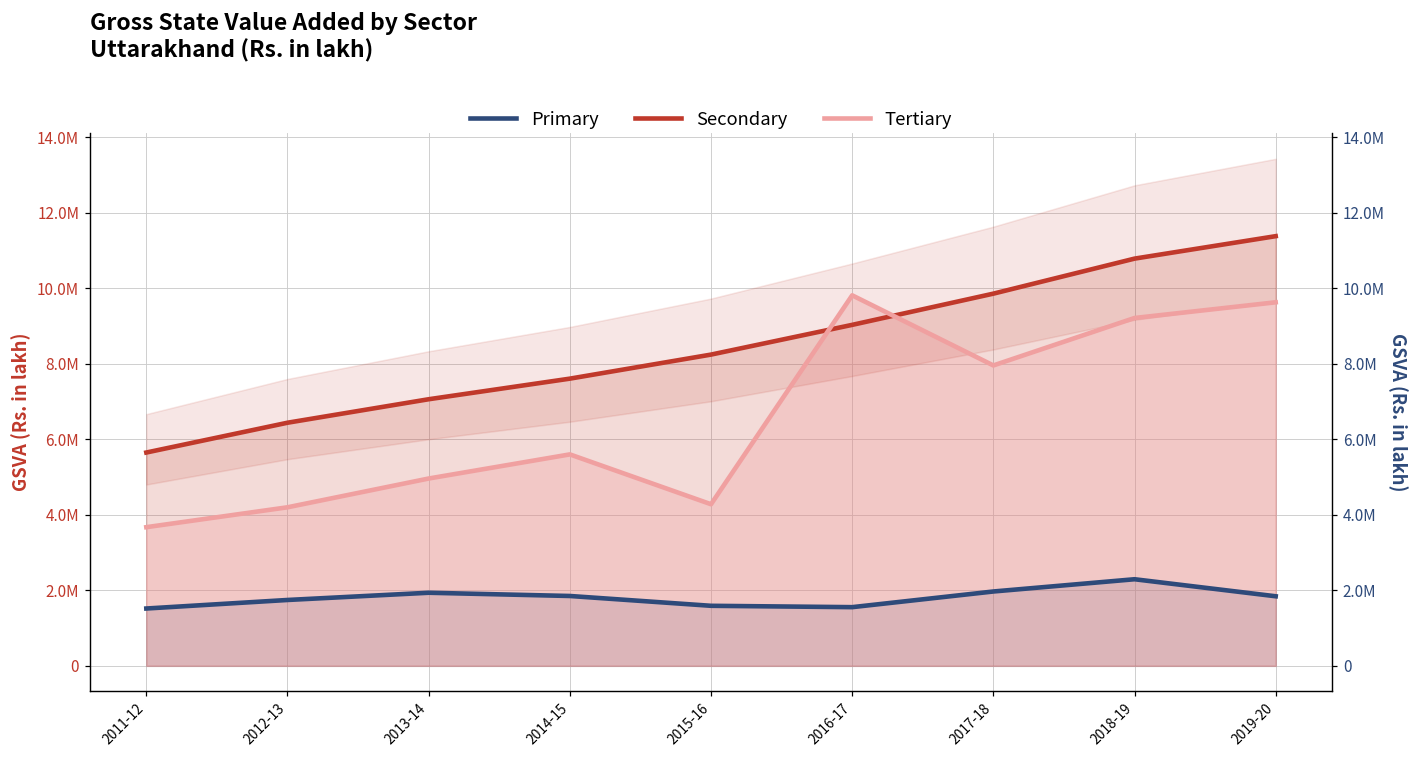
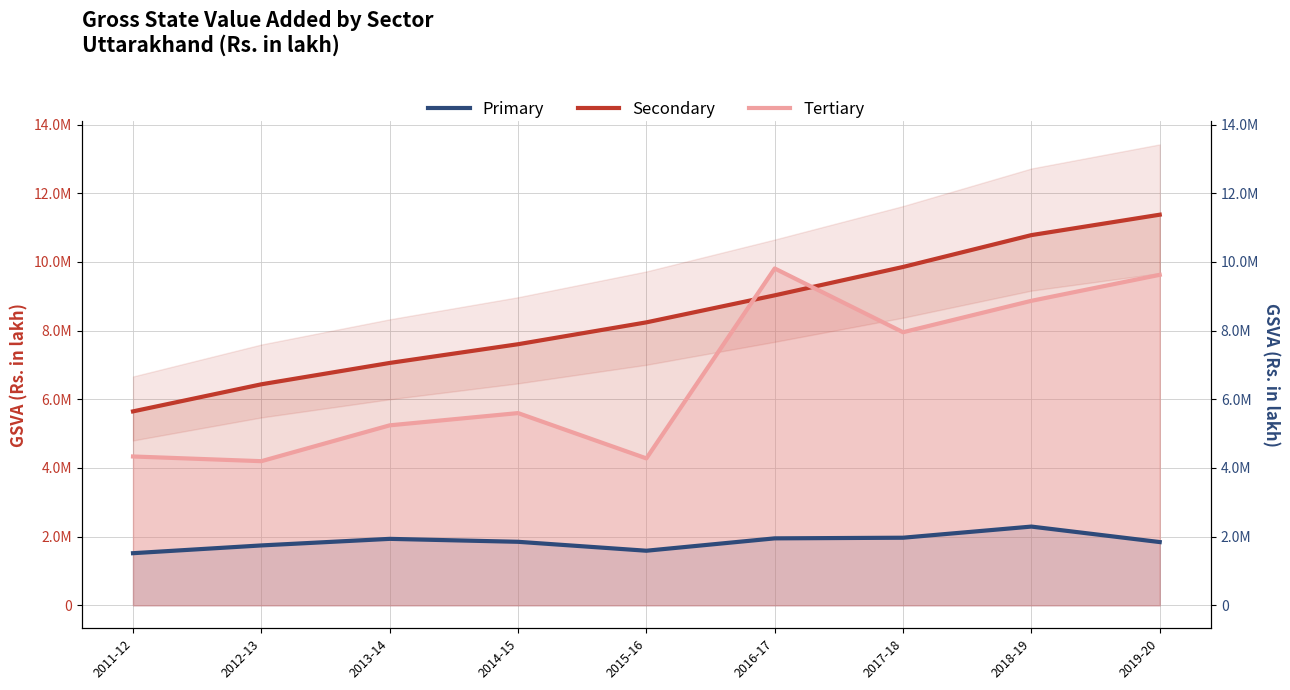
Tertiary, 2011-12: 3700000 -> 4300000
Tertiary, 2013-14: 5000000 -> 5200000
Primary, 2016-17: 1600000 -> 1900000
Tertiary, 2018-19: 9200000 -> 8900000
